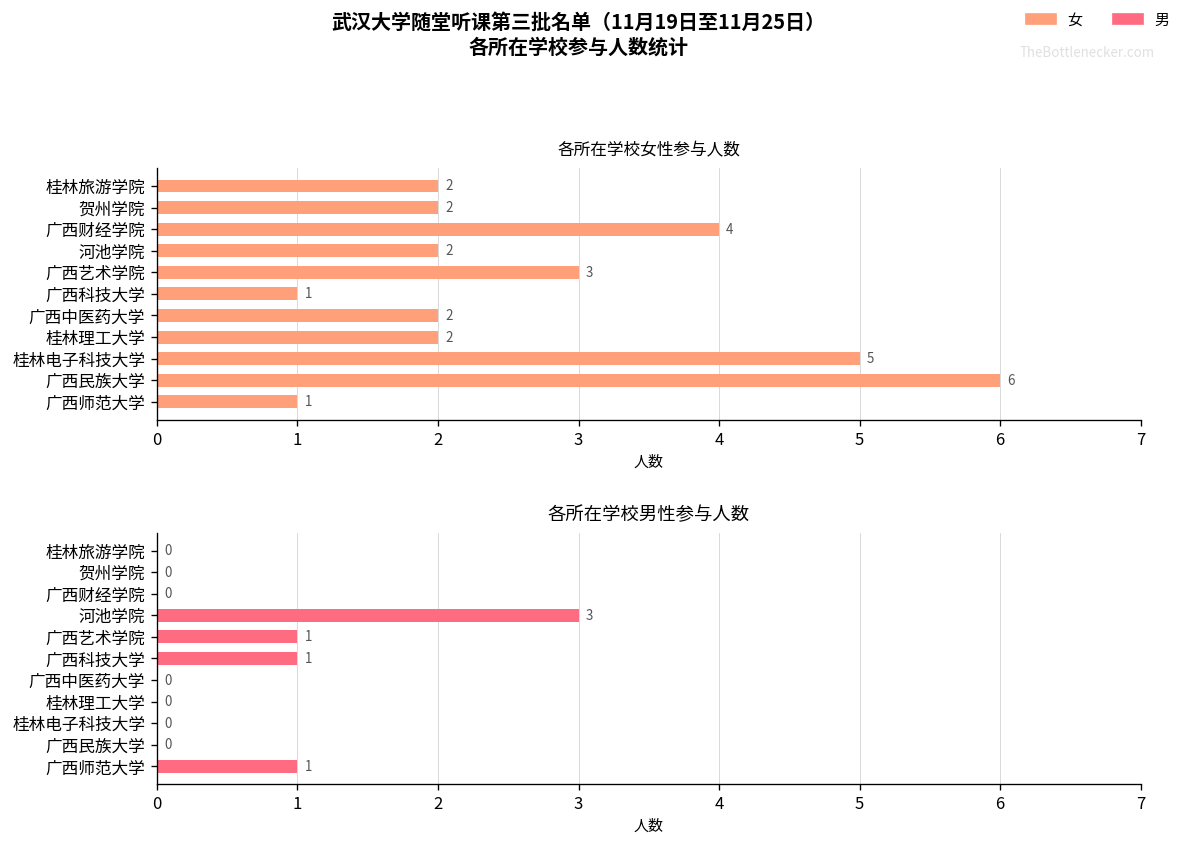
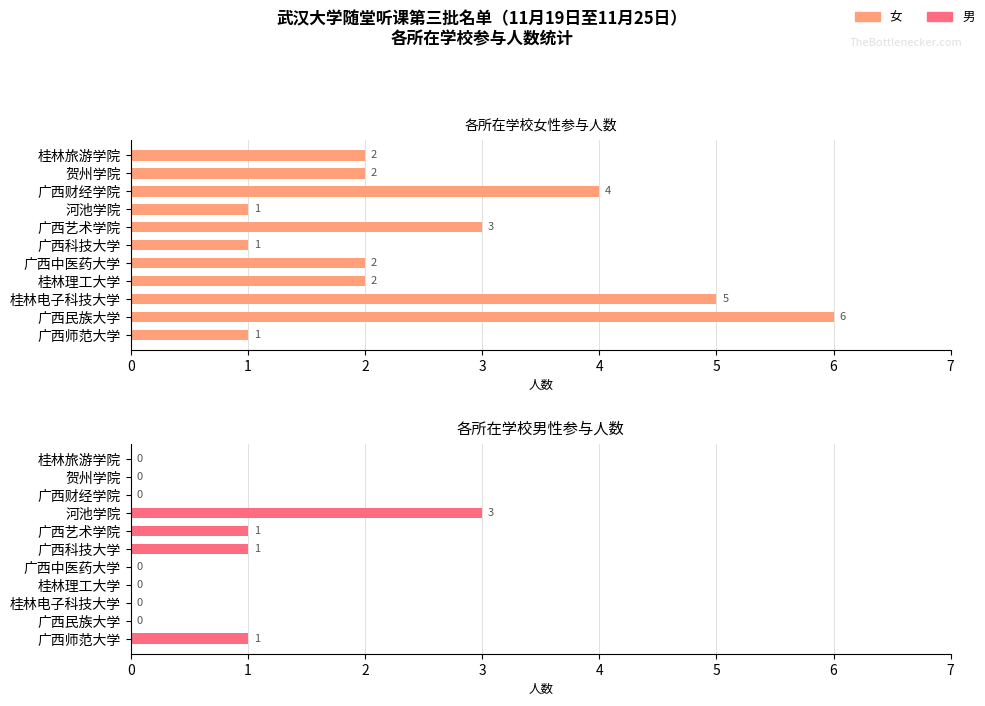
各所在学校女性参与人数, 河池学院: 2 -> 1
